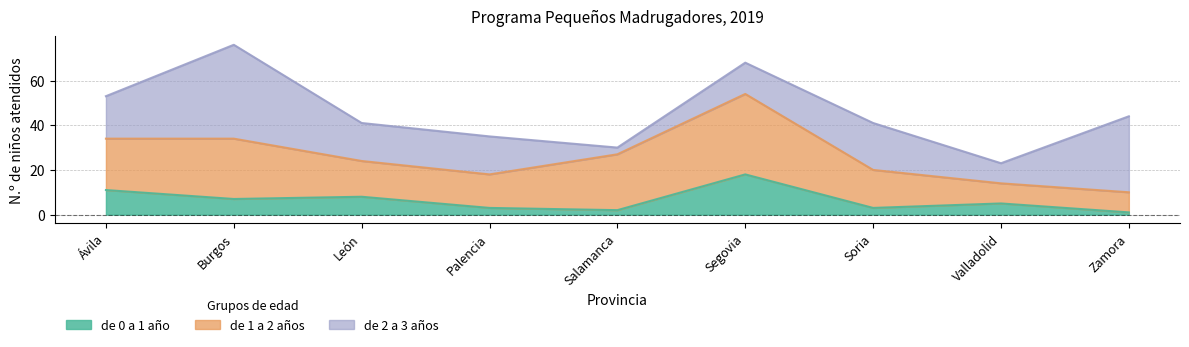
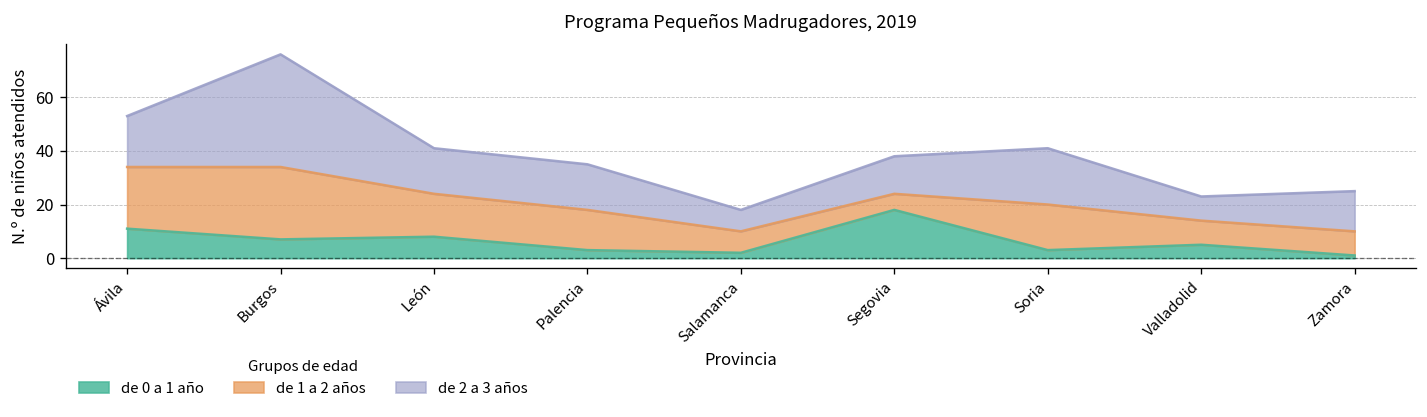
de 1 a 2 años, Salamanca: 25 -> 8
de 2 a 3 años, Salamanca: 3 -> 8
de 1 a 2 años, Segovia: 36 -> 6
de 2 a 3 años, Zamora: 34 -> 15
